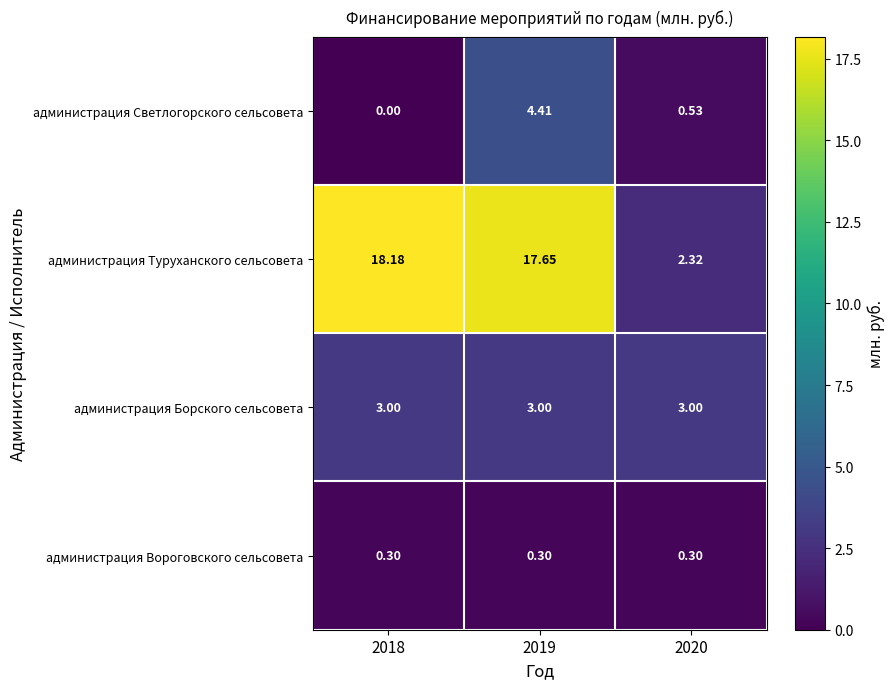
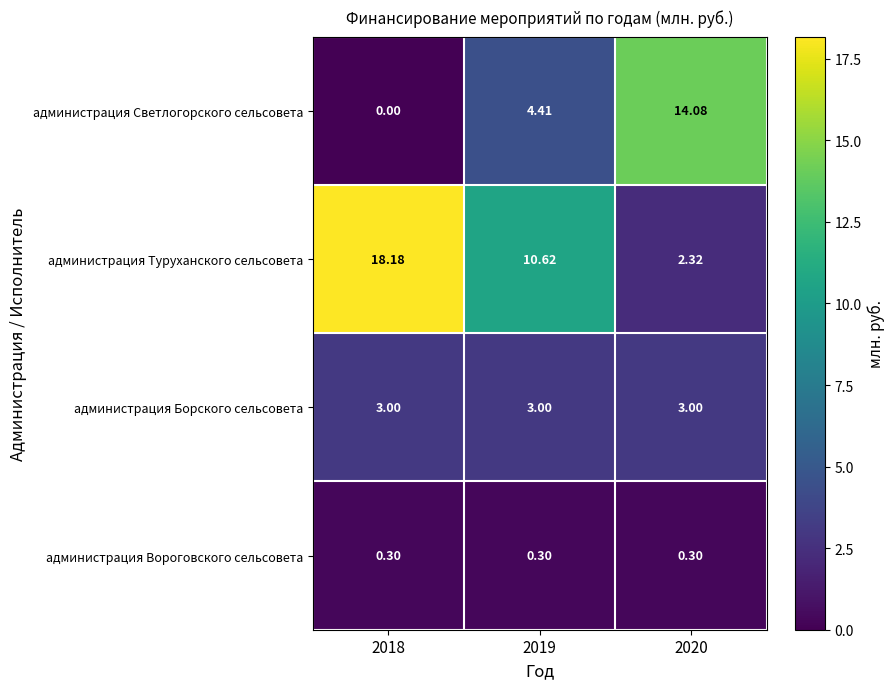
администрация Светлогорского сельсовета, 2020: 0.53 -> 14.08
администрация Туруханского сельсовета, 2019: 17.65 -> 10.62
